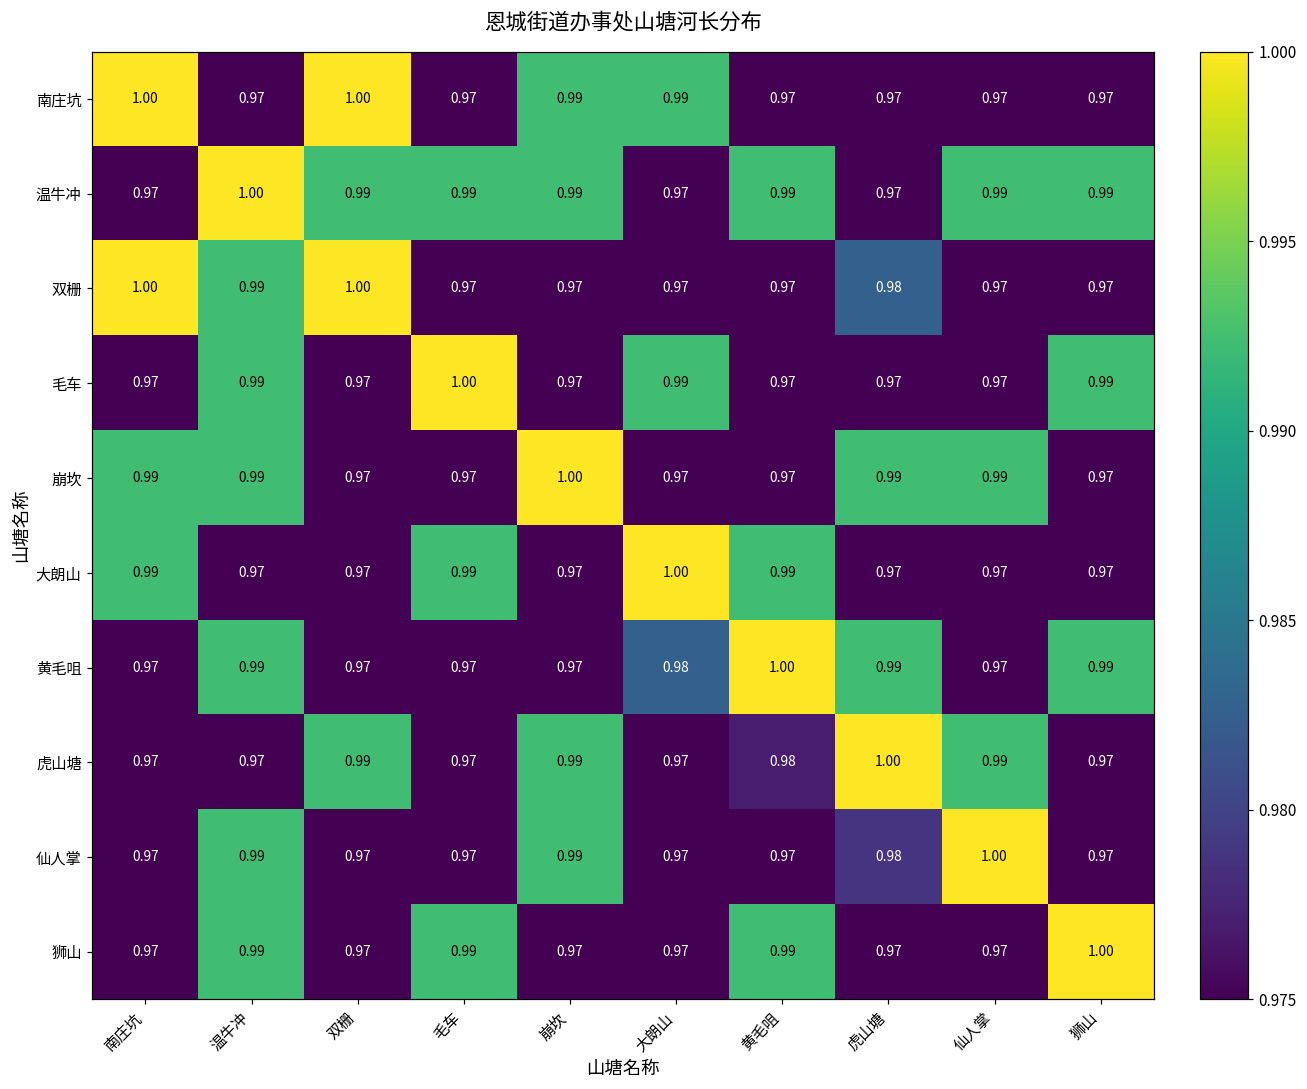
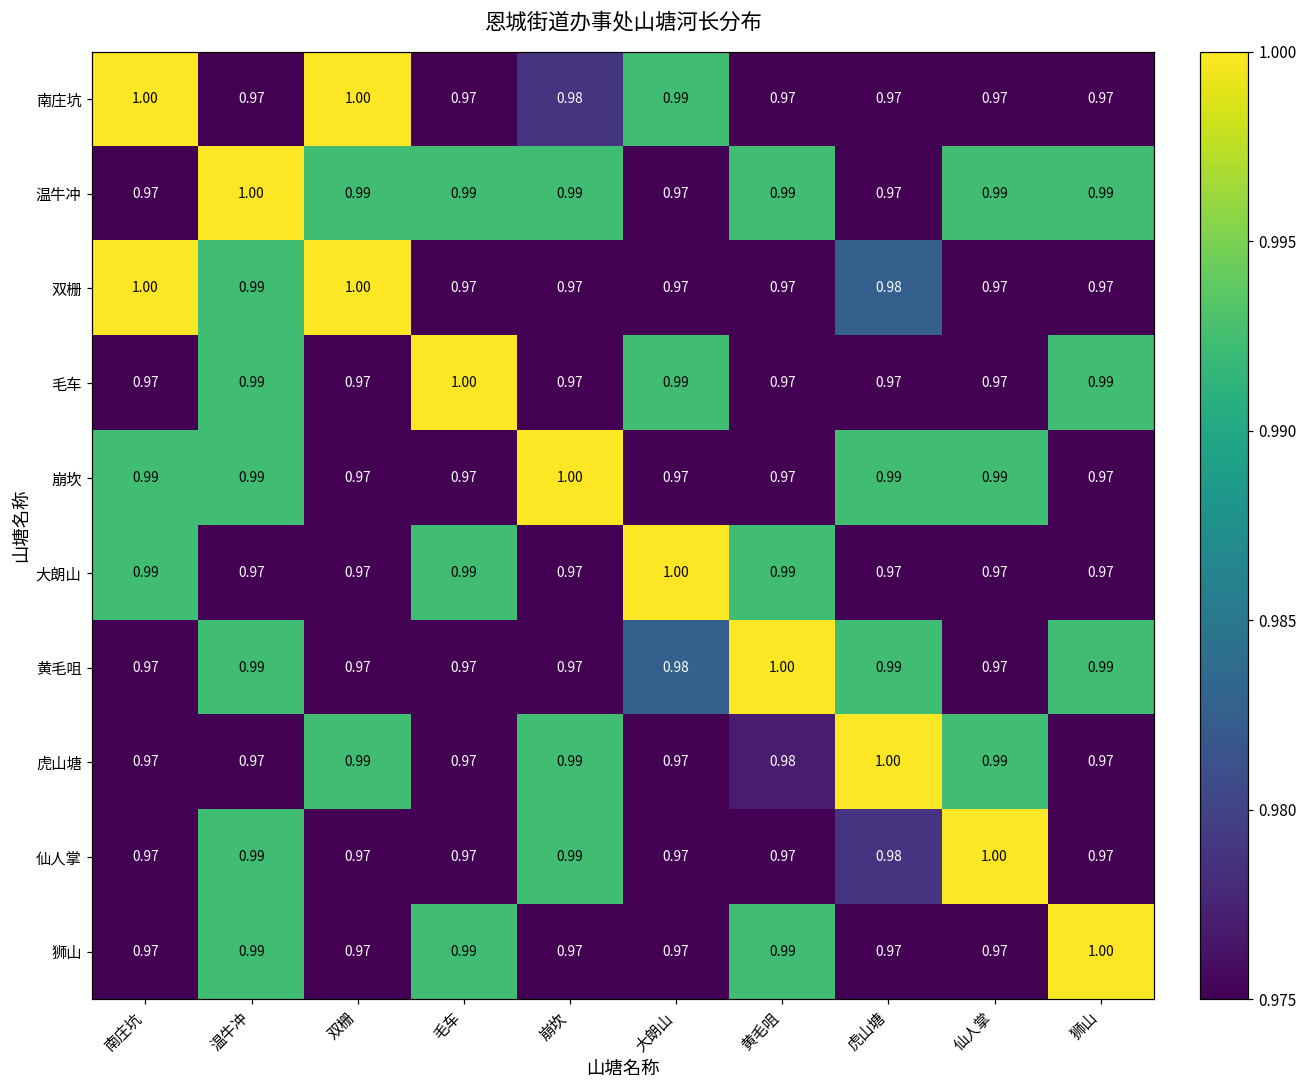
南庄坑, 崩坎: 0.99 -> 0.98
